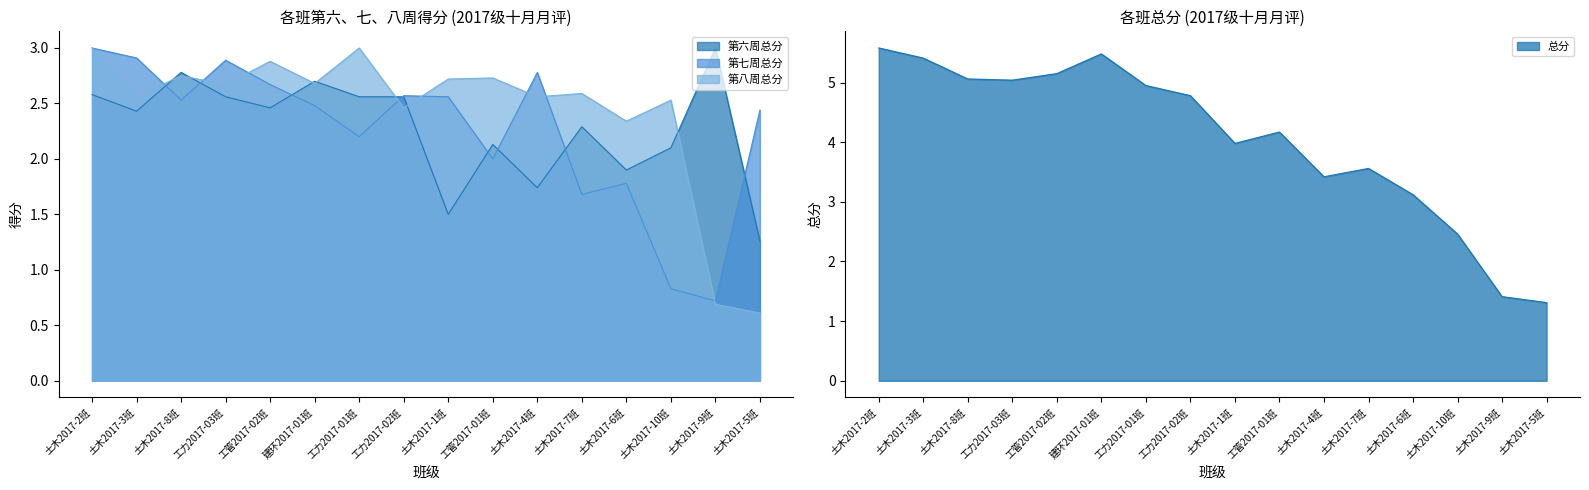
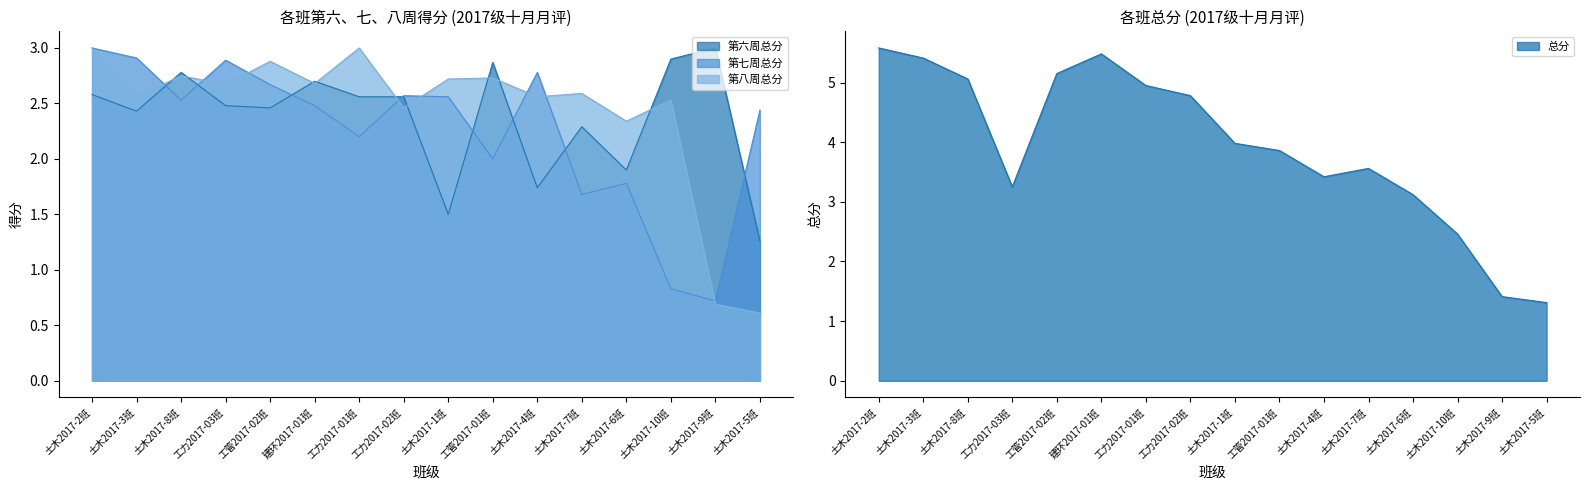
各班第六、七、八周得分 (2017级十月月评), 第六周总分, 工力2017-03班: 2.56 -> 2.48
各班第六、七、八周得分 (2017级十月月评), 第六周总分, 工管2017-01班: 2.13 -> 2.87
各班第六、七、八周得分 (2017级十月月评), 第六周总分, 土木2017-10班: 2.10 -> 2.90
各班总分 (2017级十月月评), 工力2017-03班: 5.0 -> 3.3
各班总分 (2017级十月月评), 工管2017-01班: 4.2 -> 3.9
